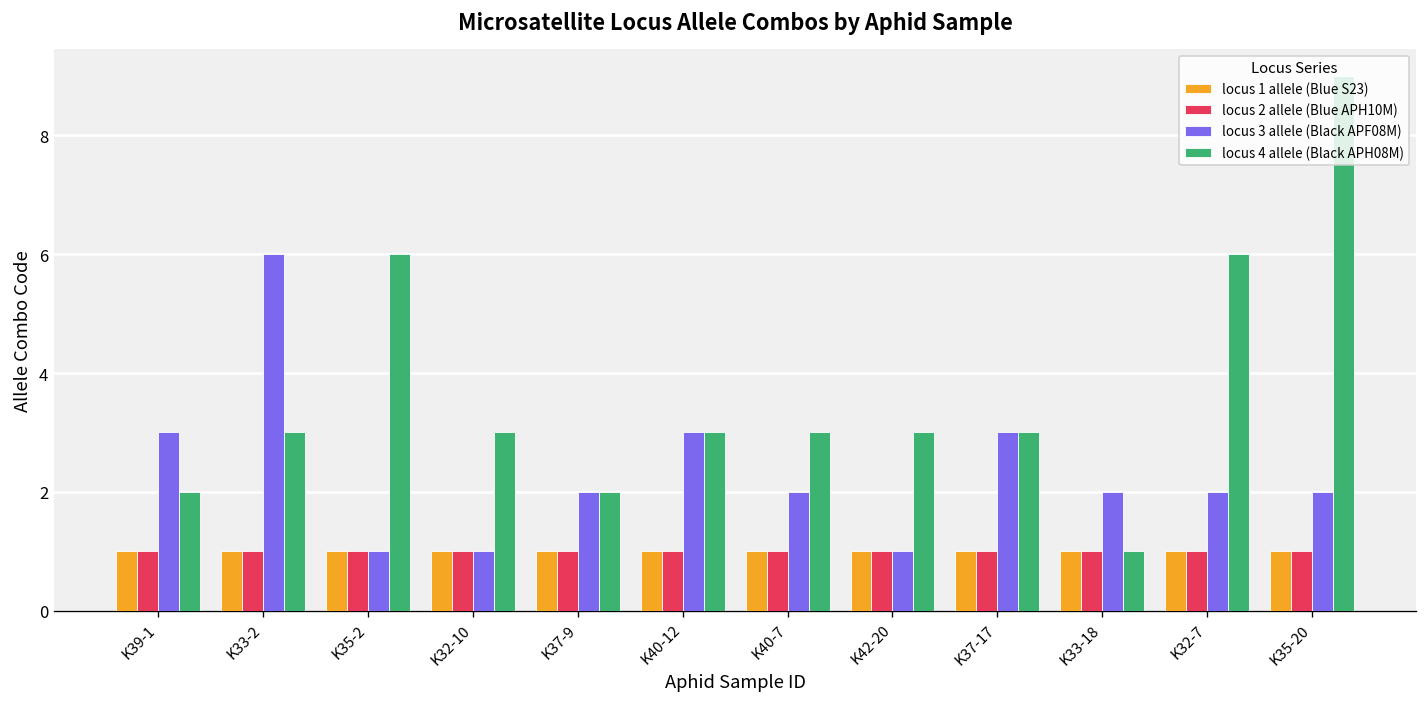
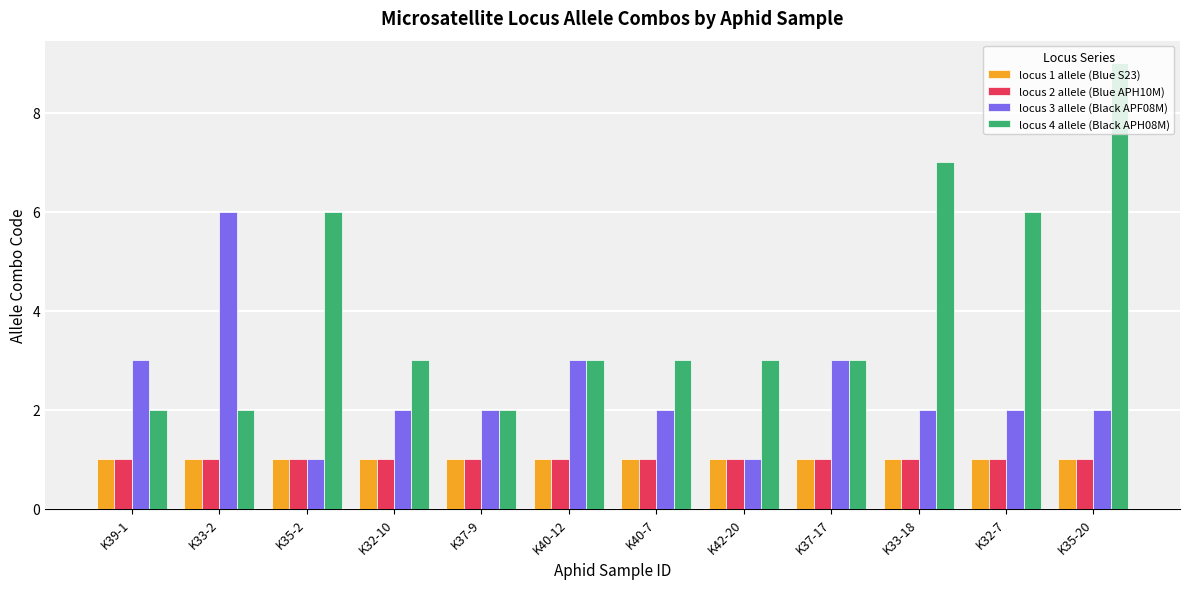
locus 4 allele (Black APH08M), K33-2: 3 -> 2
locus 3 allele (Black APF08M), K32-10: 1 -> 2
locus 4 allele (Black APH08M), K33-18: 1 -> 7
